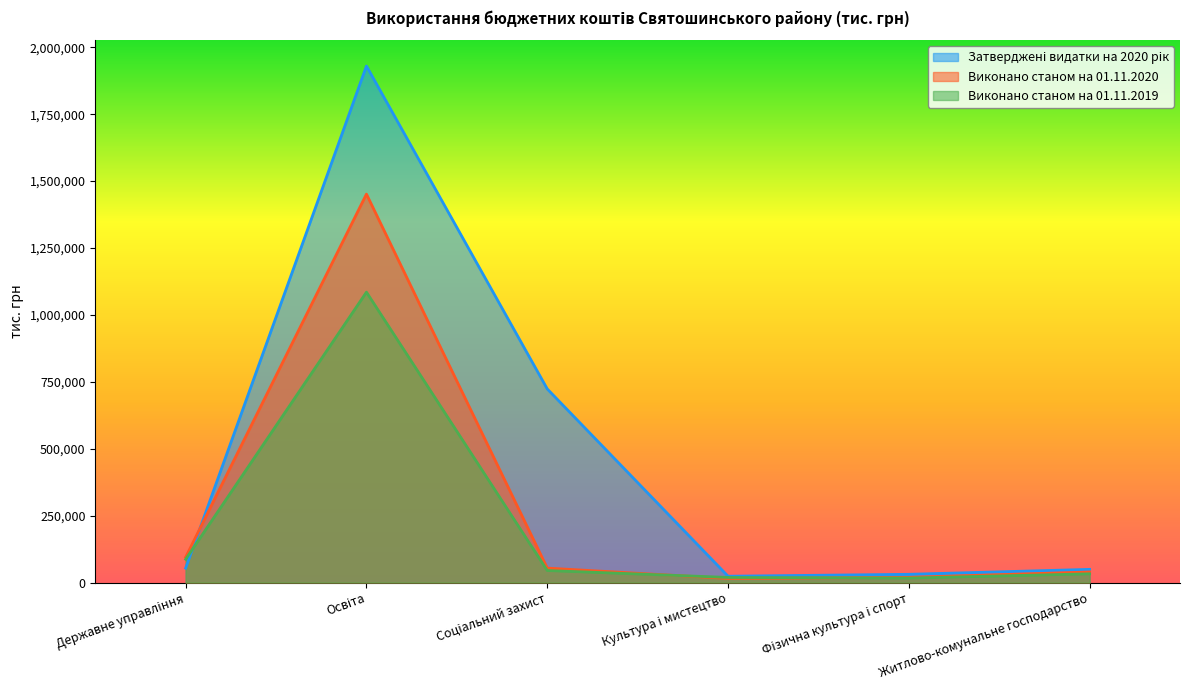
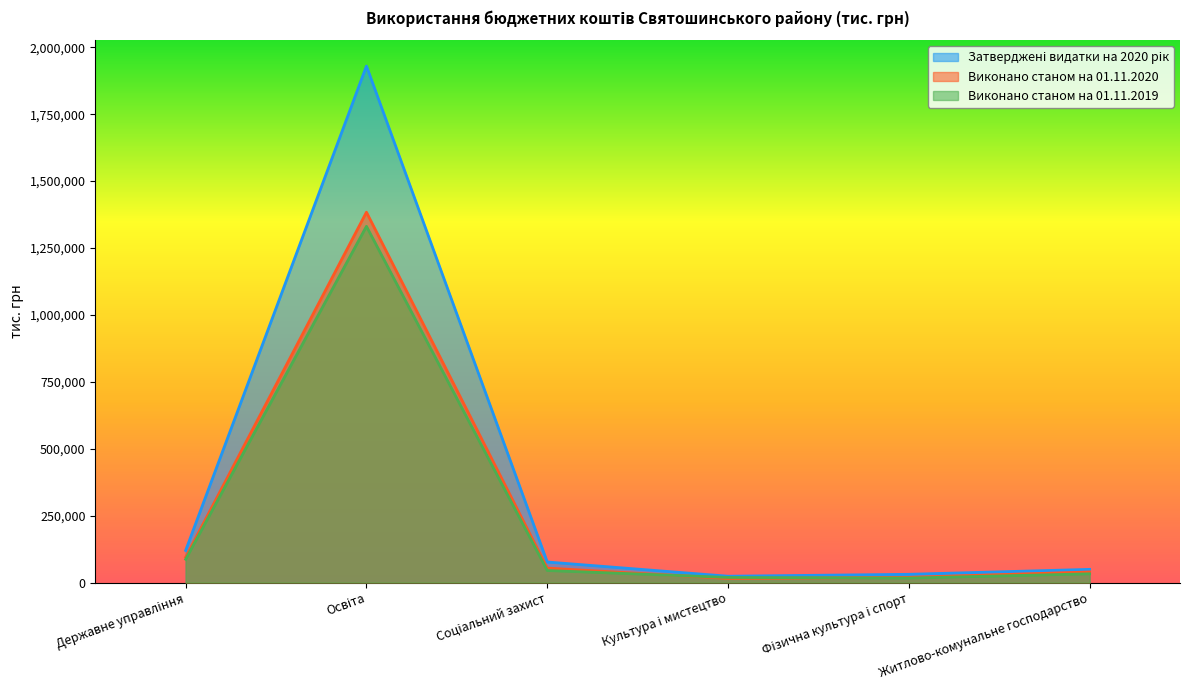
Затверджені видатки на 2020 рік, Державне управління: 50,000 -> 120,000
Виконано станом на 01.11.2020, Освіта: 1,450,000 -> 1,380,000
Виконано станом на 01.11.2019, Освіта: 1,090,000 -> 1,330,000
Затверджені видатки на 2020 рік, Соціальний захист: 720,000 -> 80,000
